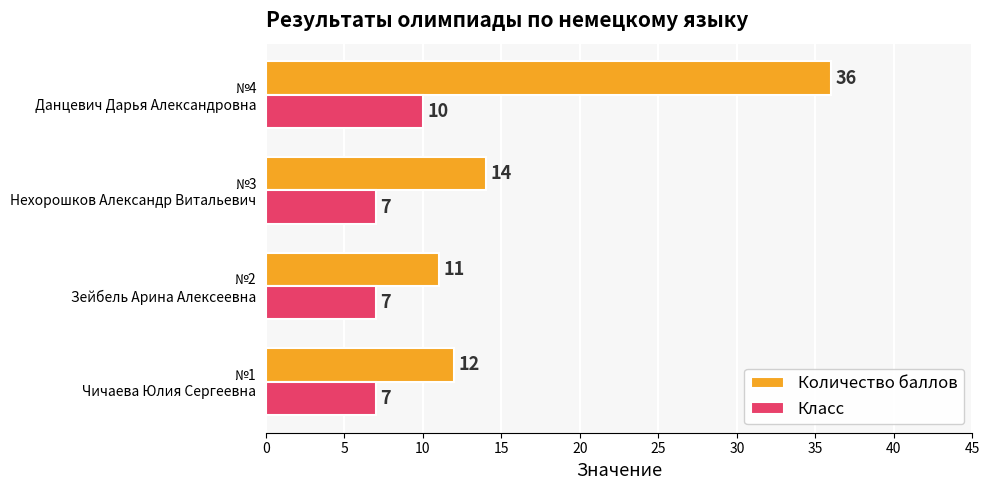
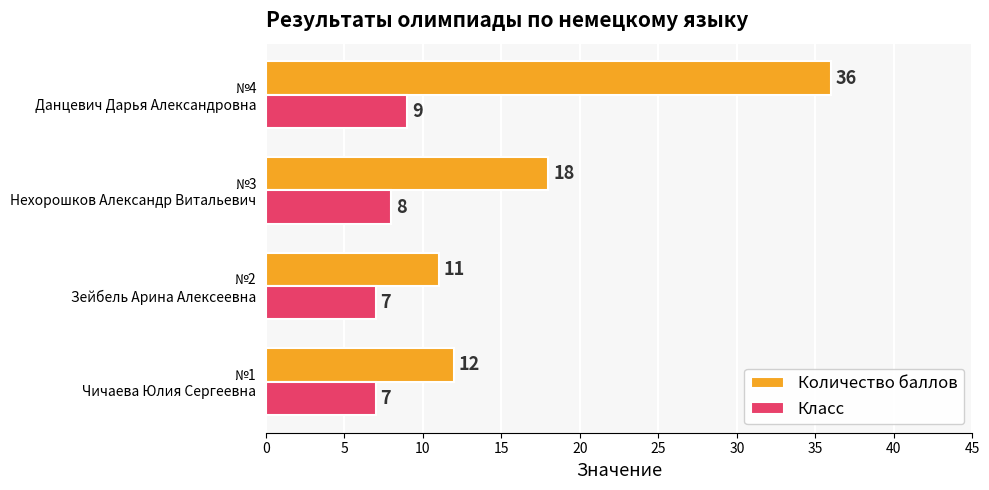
Класс, №4 Данцевич Дарья Александровна: 10 -> 9
Количество баллов, №3 Нехорошков Александр Витальевич: 14 -> 18
Класс, №3 Нехорошков Александр Витальевич: 7 -> 8
